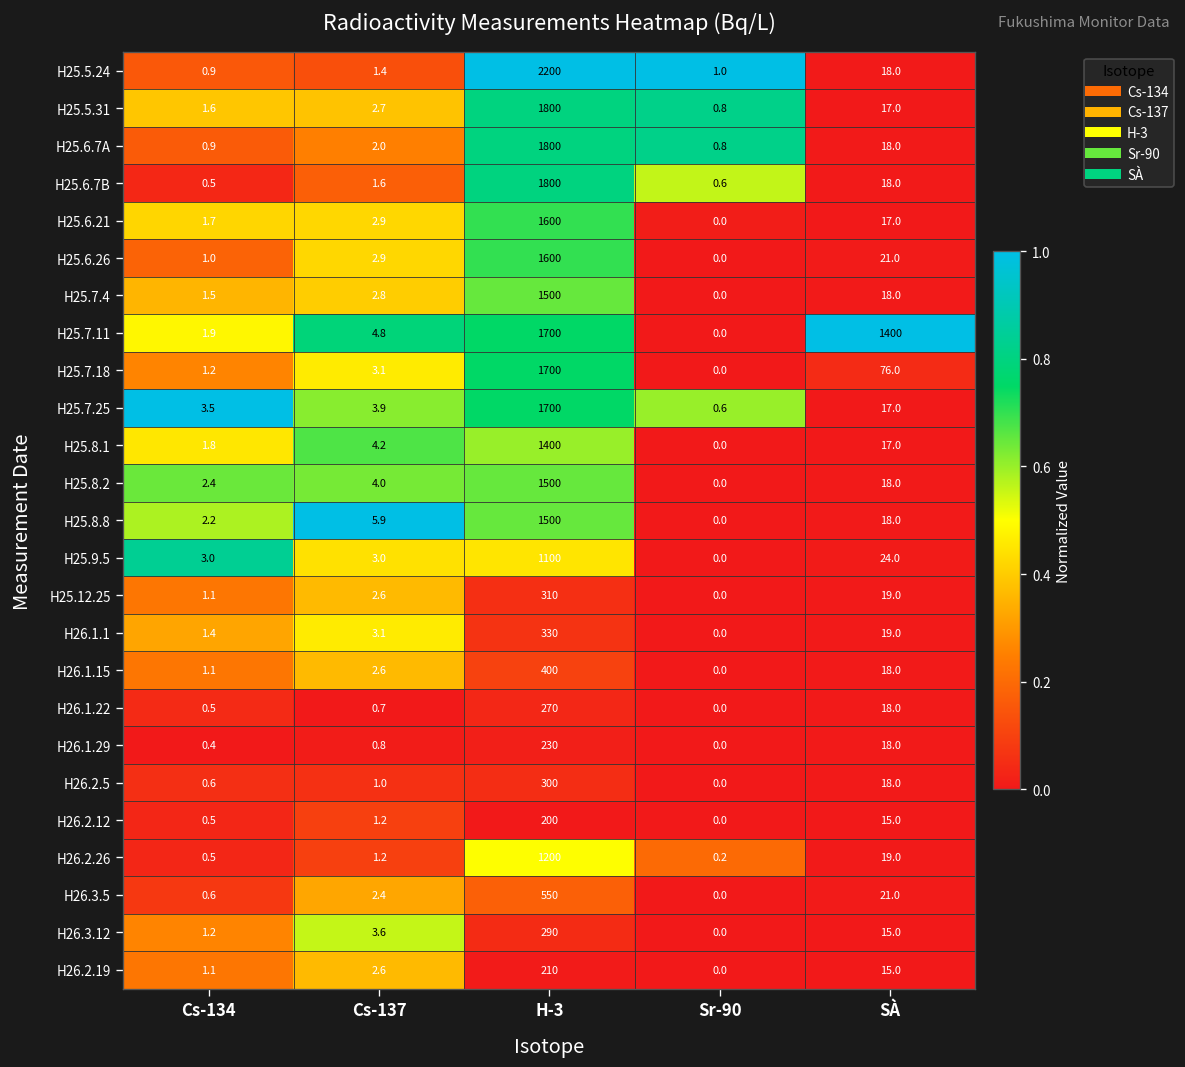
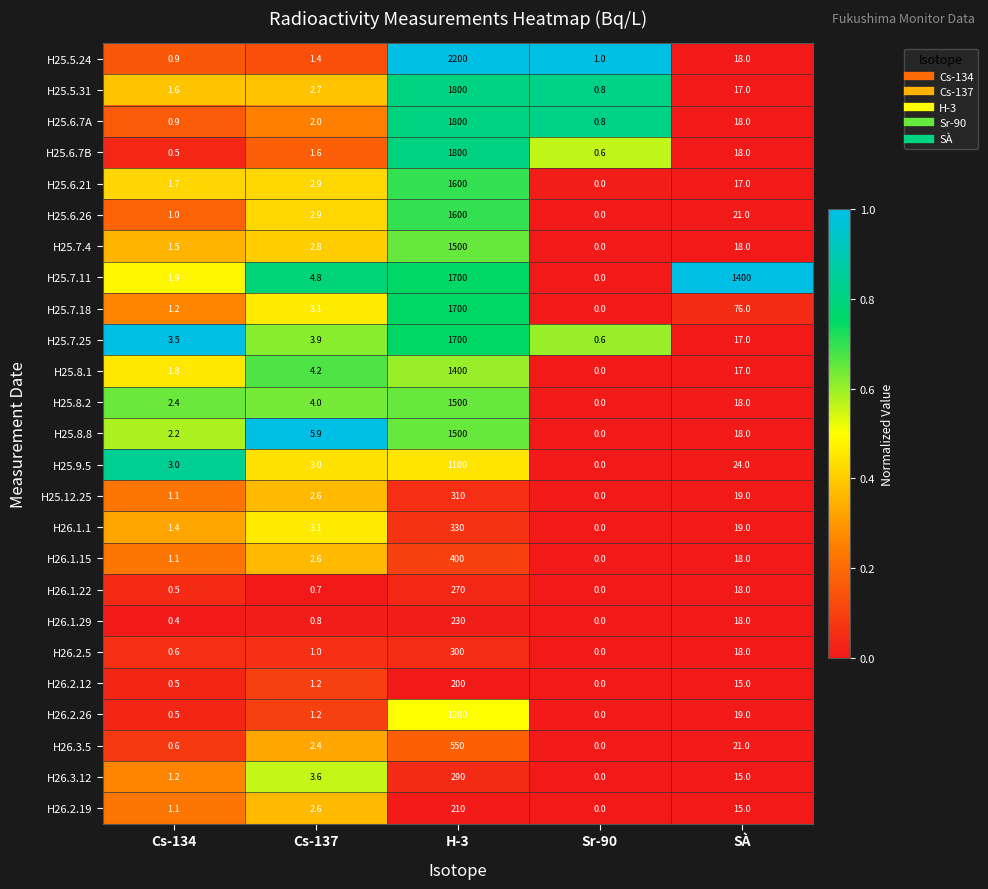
H26.2.26, Sr-90: 0.2 -> 0.0
